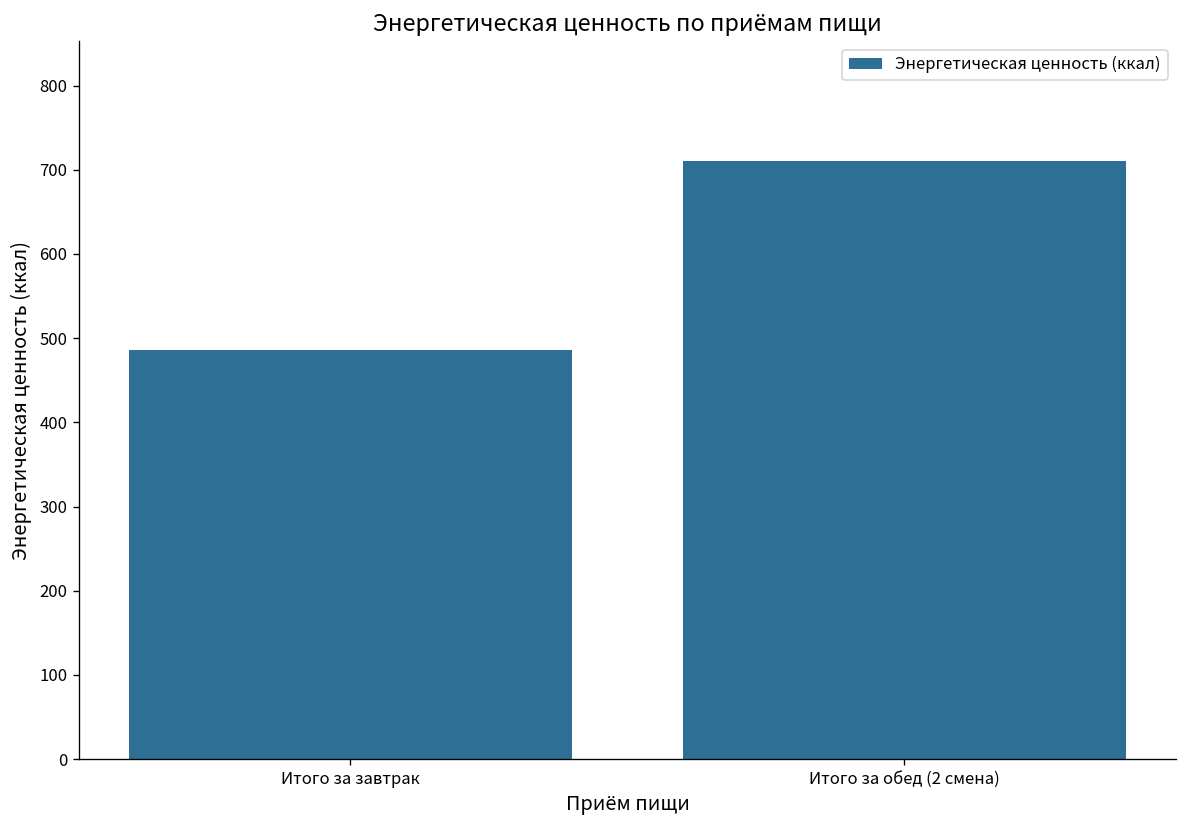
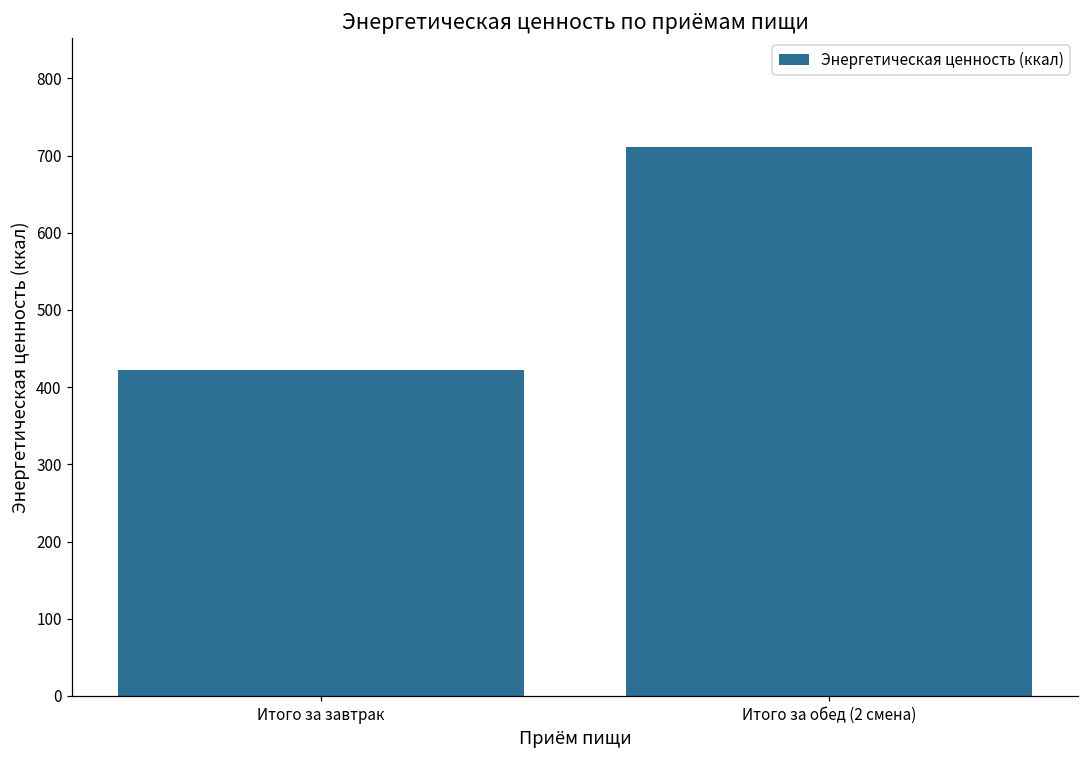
Итого за завтрак: 490 -> 420
